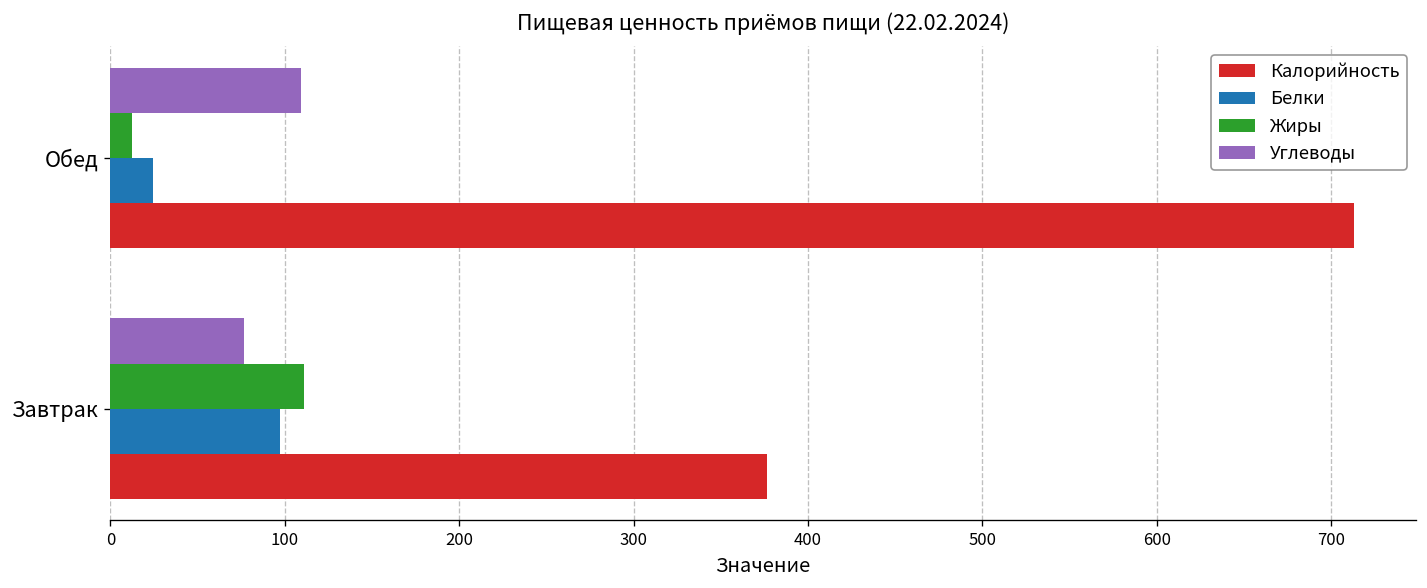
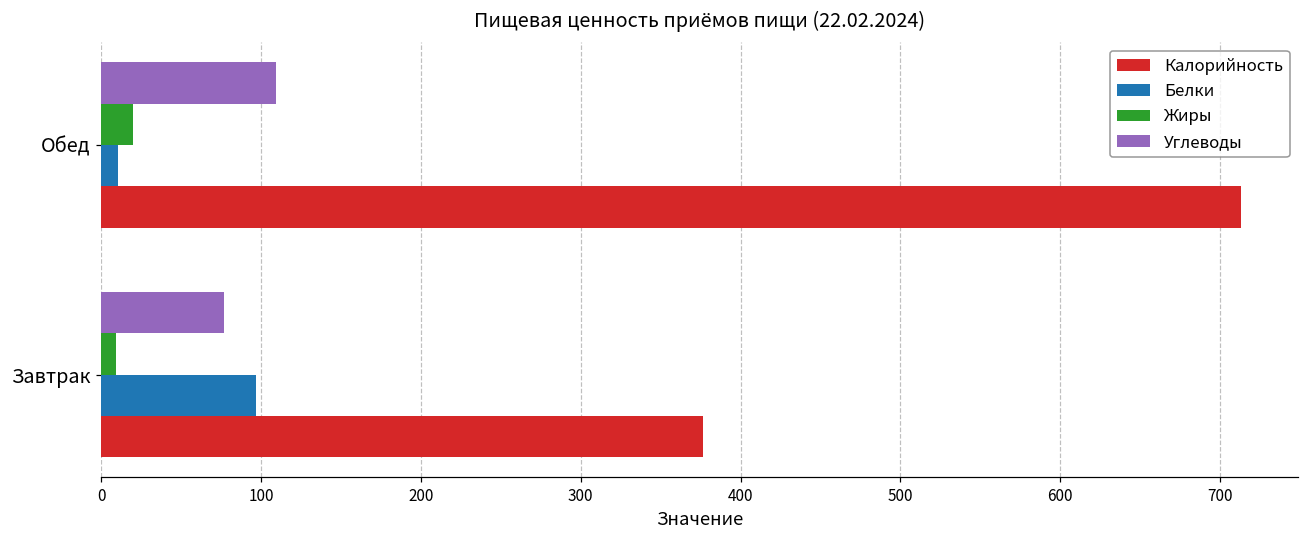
Жиры, Обед: 12 -> 20
Белки, Обед: 24 -> 11
Жиры, Завтрак: 111 -> 10
